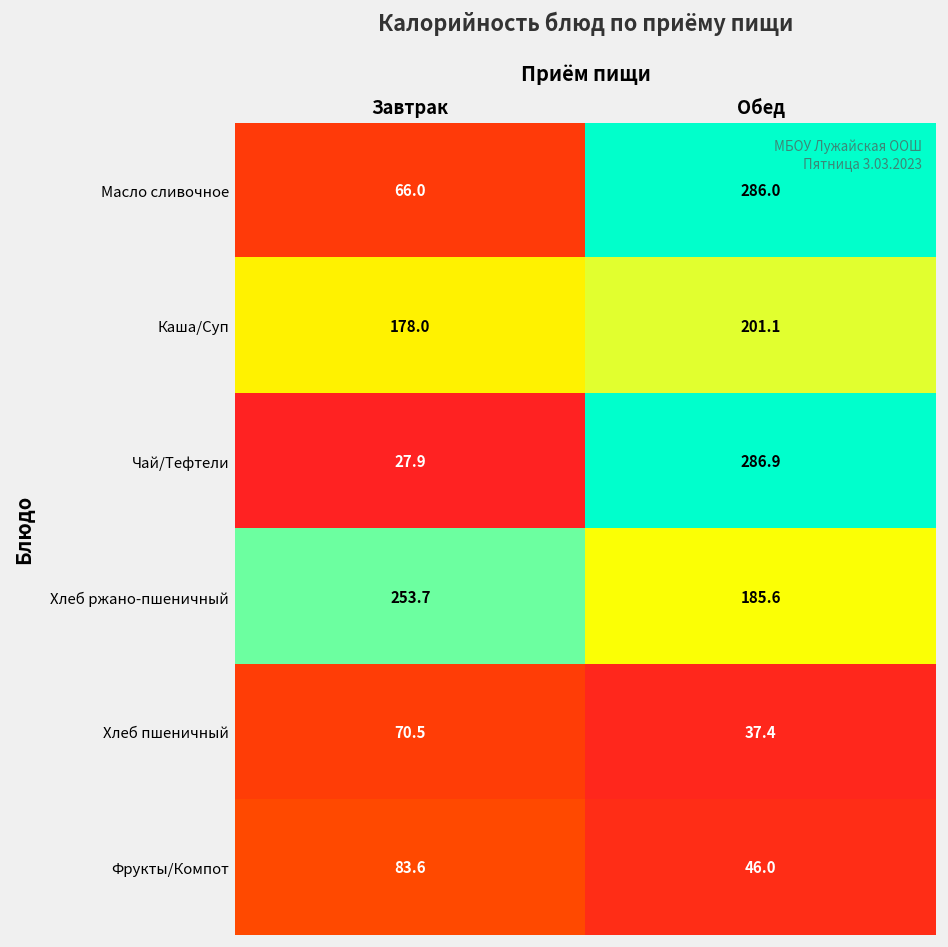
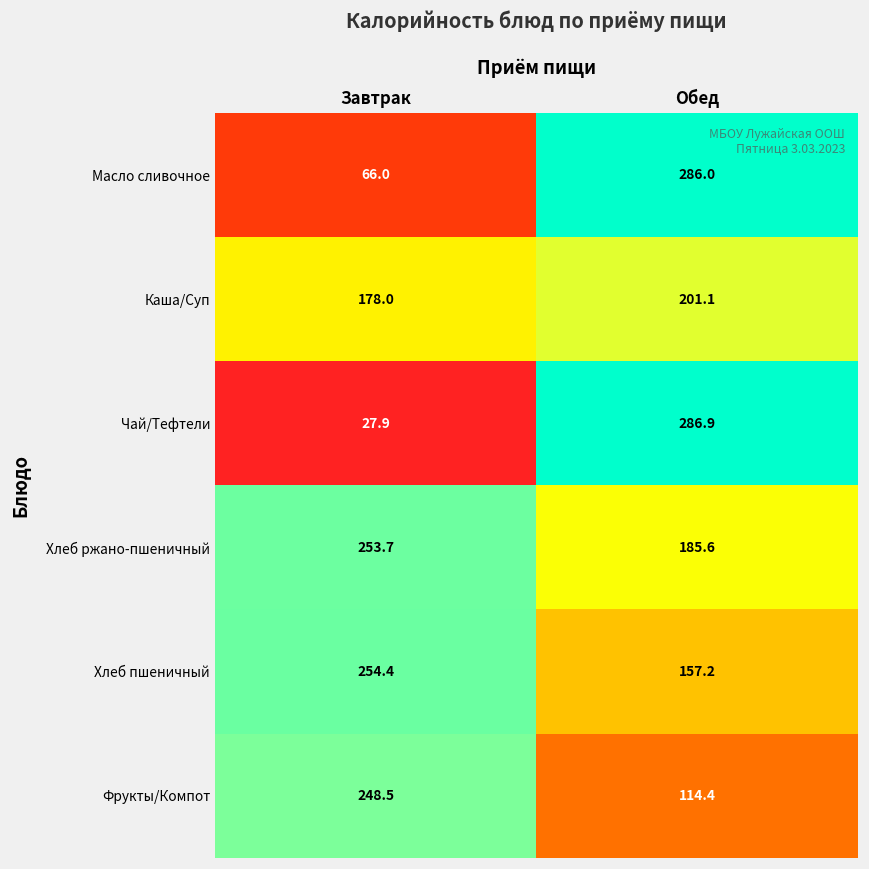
Хлеб пшеничный, Завтрак: 70.5 -> 254.4
Хлеб пшеничный, Обед: 37.4 -> 157.2
Фрукты/Компот, Завтрак: 83.6 -> 248.5
Фрукты/Компот, Обед: 46.0 -> 114.4
